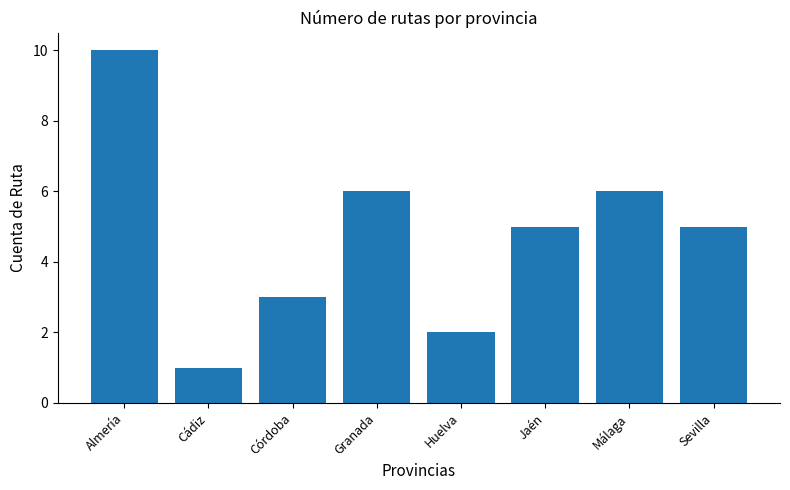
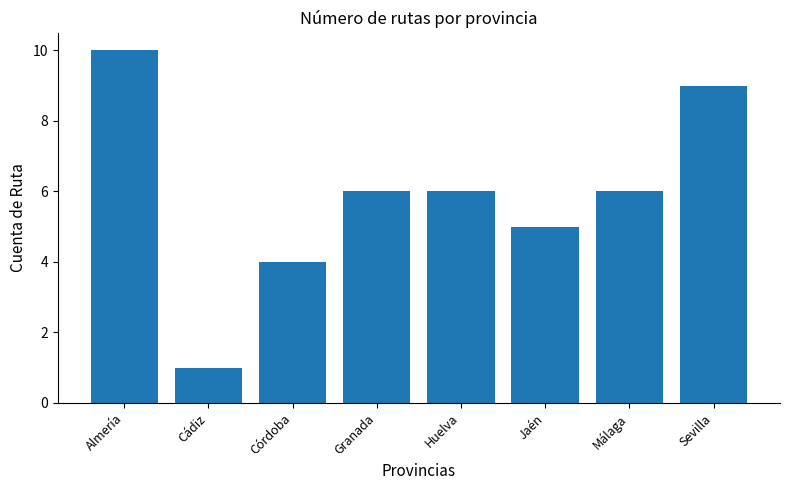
Córdoba: 3 -> 4
Huelva: 2 -> 6
Sevilla: 5 -> 9
